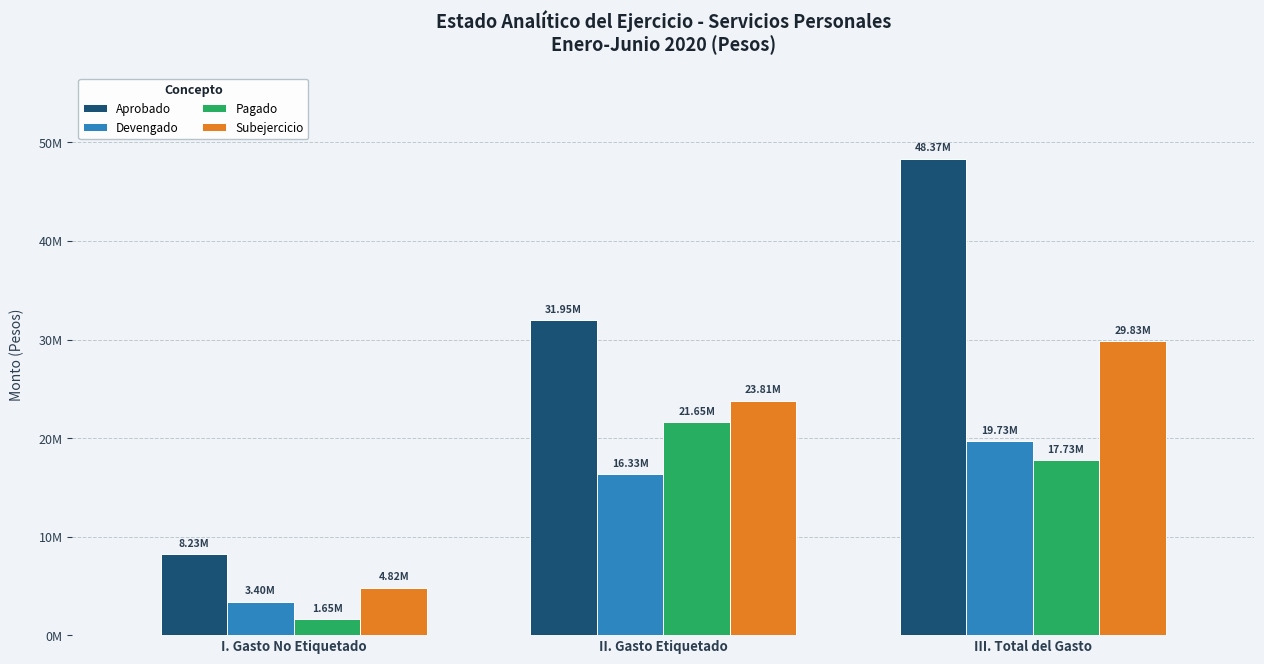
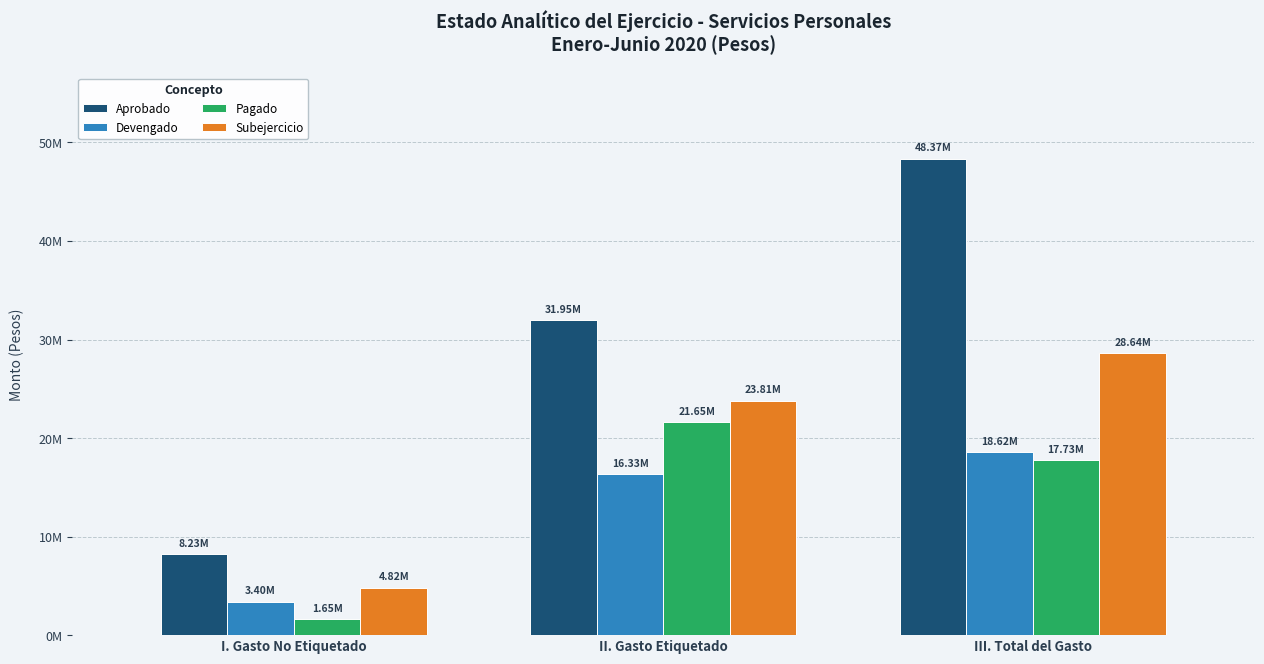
Devengado, III. Total del Gasto: 19.73M -> 18.62M
Subejercicio, III. Total del Gasto: 29.83M -> 28.64M
